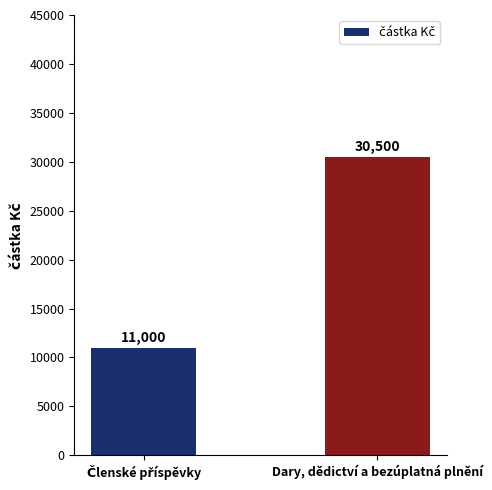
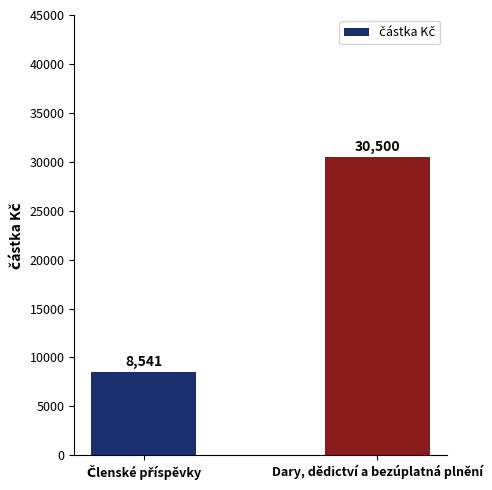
Členské příspěvky: 11,000 -> 8,541
